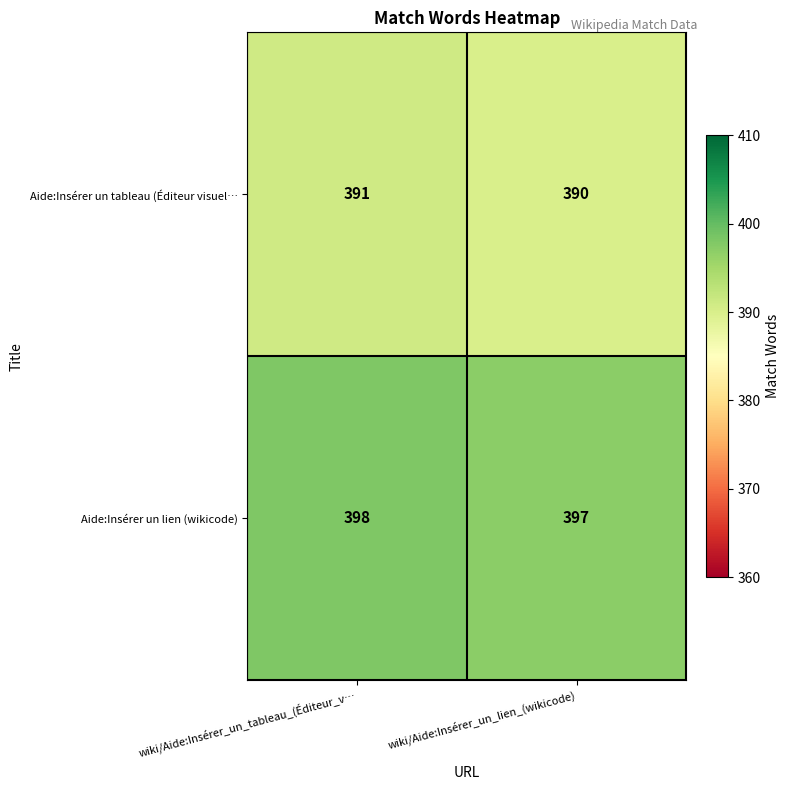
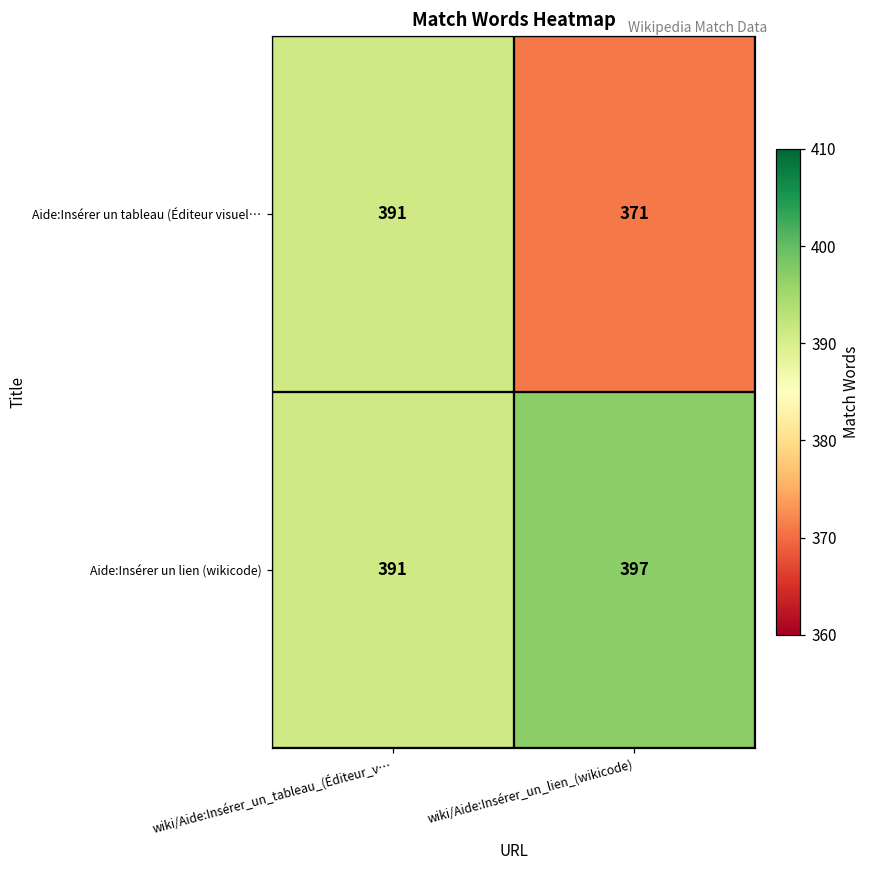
Aide:Insérer un tableau (Éditeur visuel…, wiki/Aide:Insérer_un_lien_(wikicode): 390 -> 371
Aide:Insérer un lien (wikicode), wiki/Aide:Insérer_un_tableau_(Éditeur_v…: 398 -> 391
